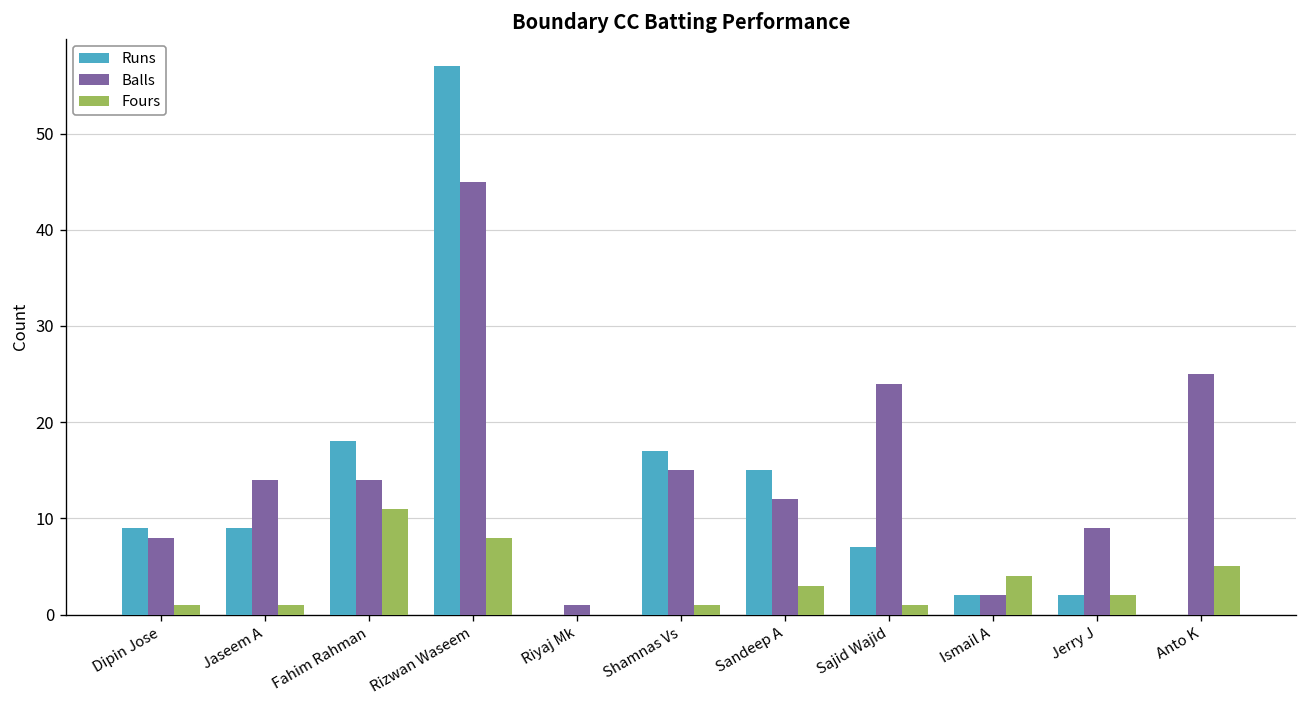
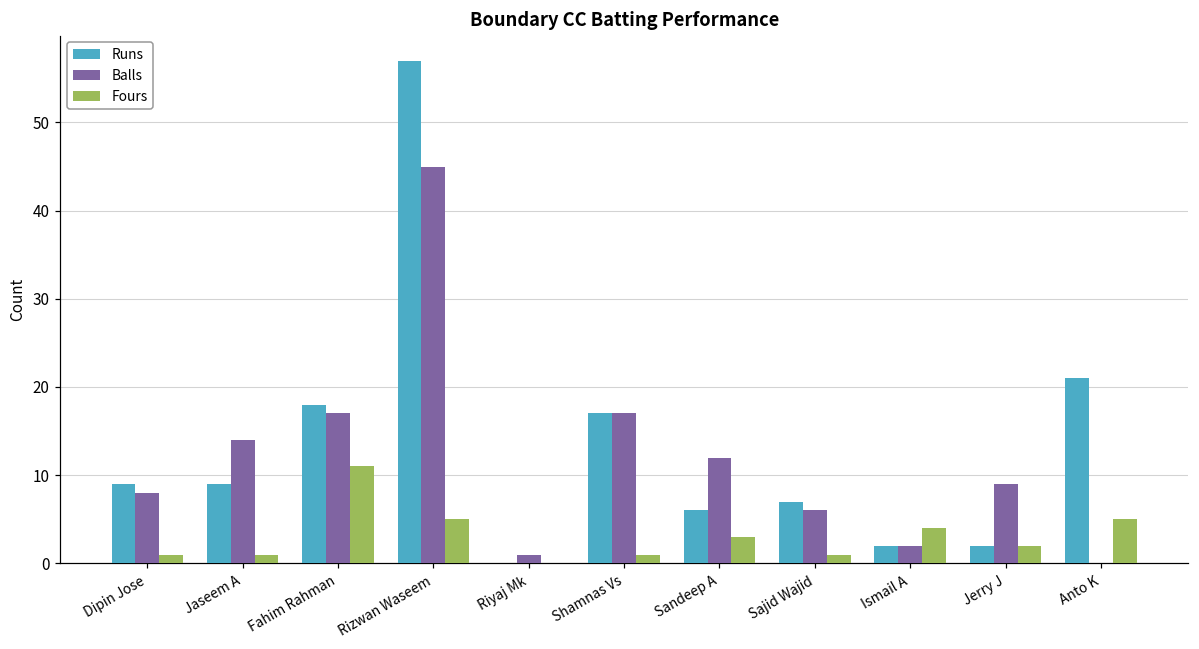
Balls, Fahim Rahman: 14 -> 17
Fours, Rizwan Waseem: 8 -> 5
Balls, Shamnas Vs: 15 -> 17
Runs, Sandeep A: 15 -> 6
Balls, Sajid Wajid: 24 -> 6
Runs, Anto K: 0 -> 21
Balls, Anto K: 25 -> 0
